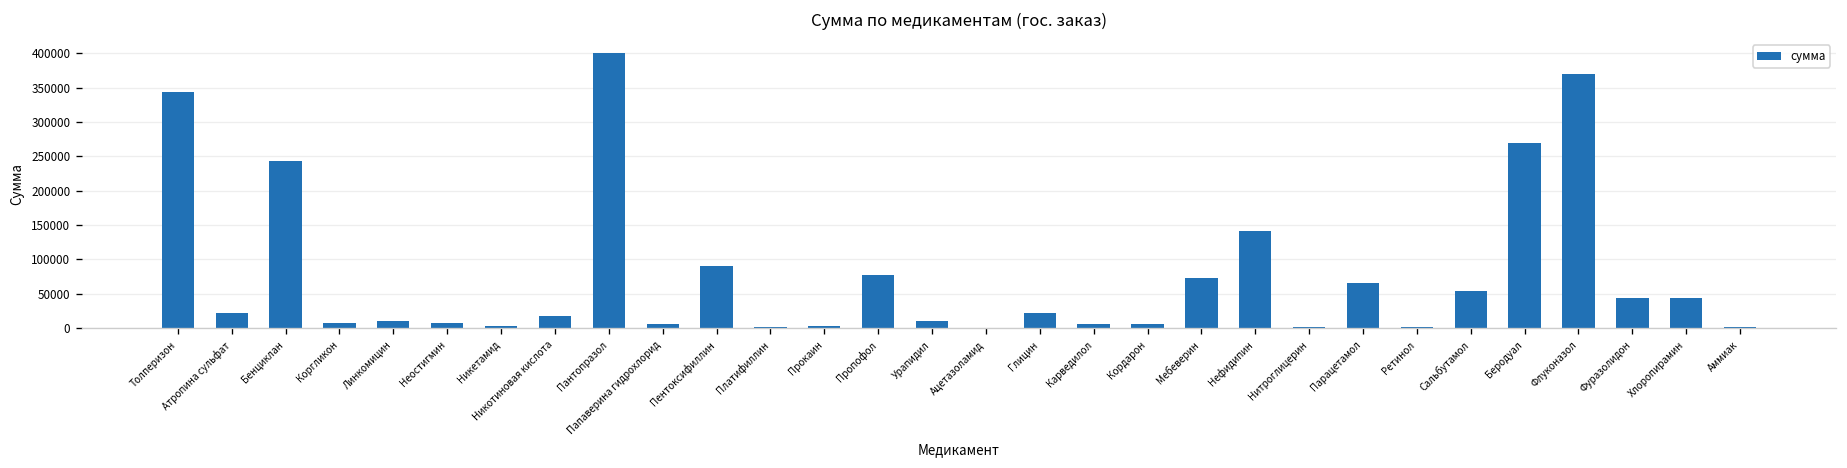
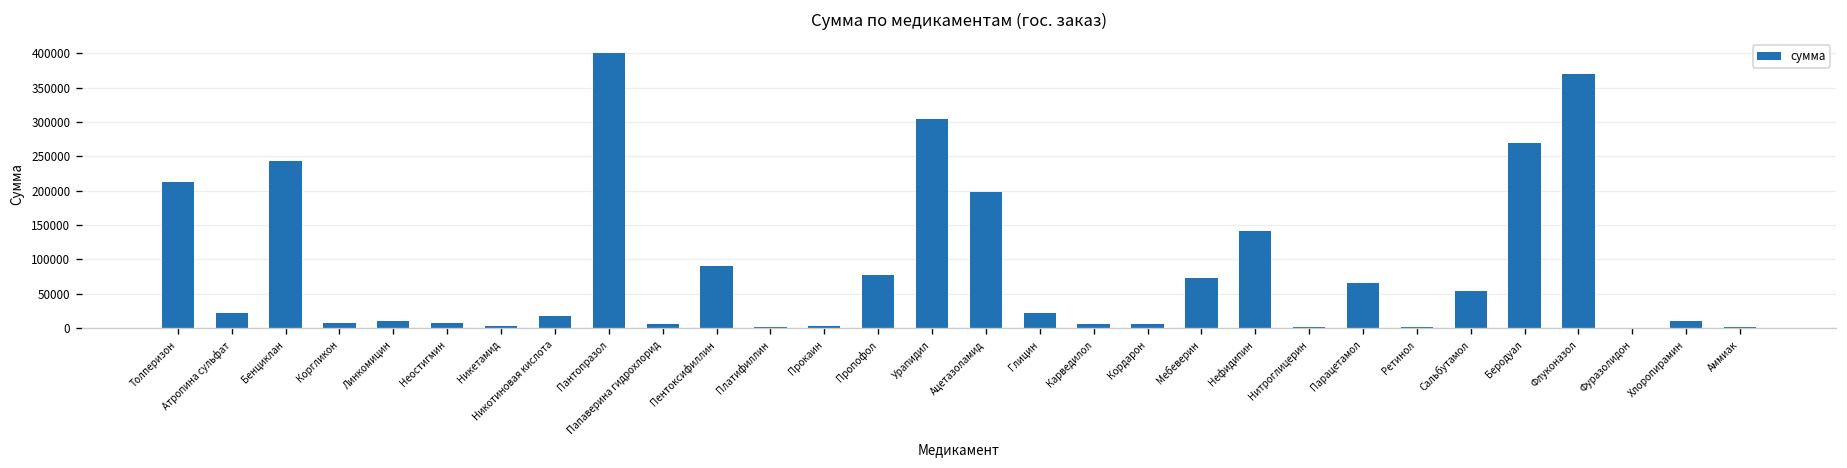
Толперизон: 340000 -> 210000
Урапидил: 10000 -> 300000
Ацетазоламид: 0 -> 200000
Фуразолидон: 40000 -> 0
Хлоропирамин: 40000 -> 10000
